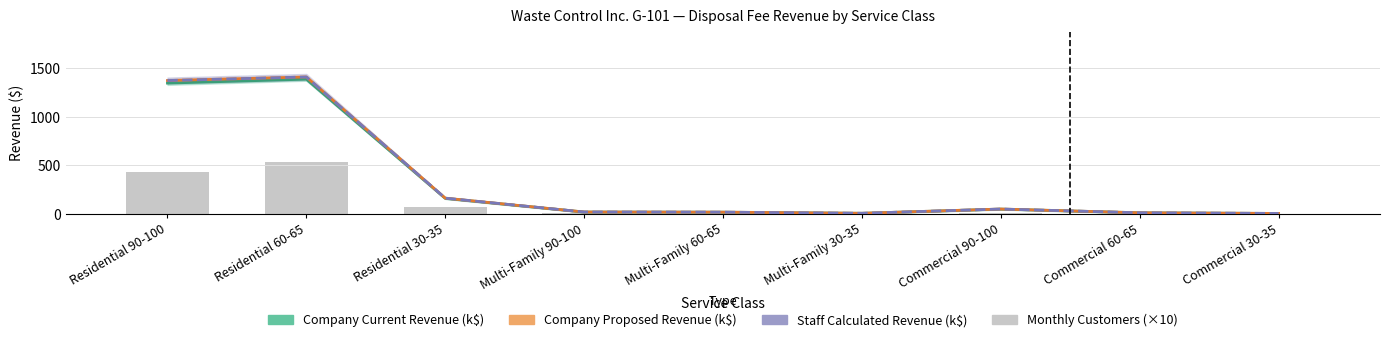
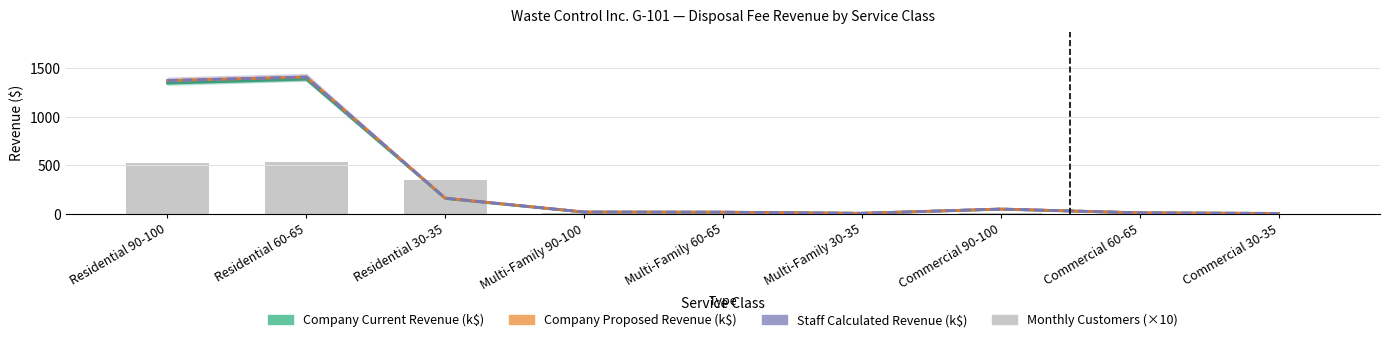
Monthly Customers (×10), Residential 90-100: 400 -> 500
Monthly Customers (×10), Residential 30-35: 100 -> 400
